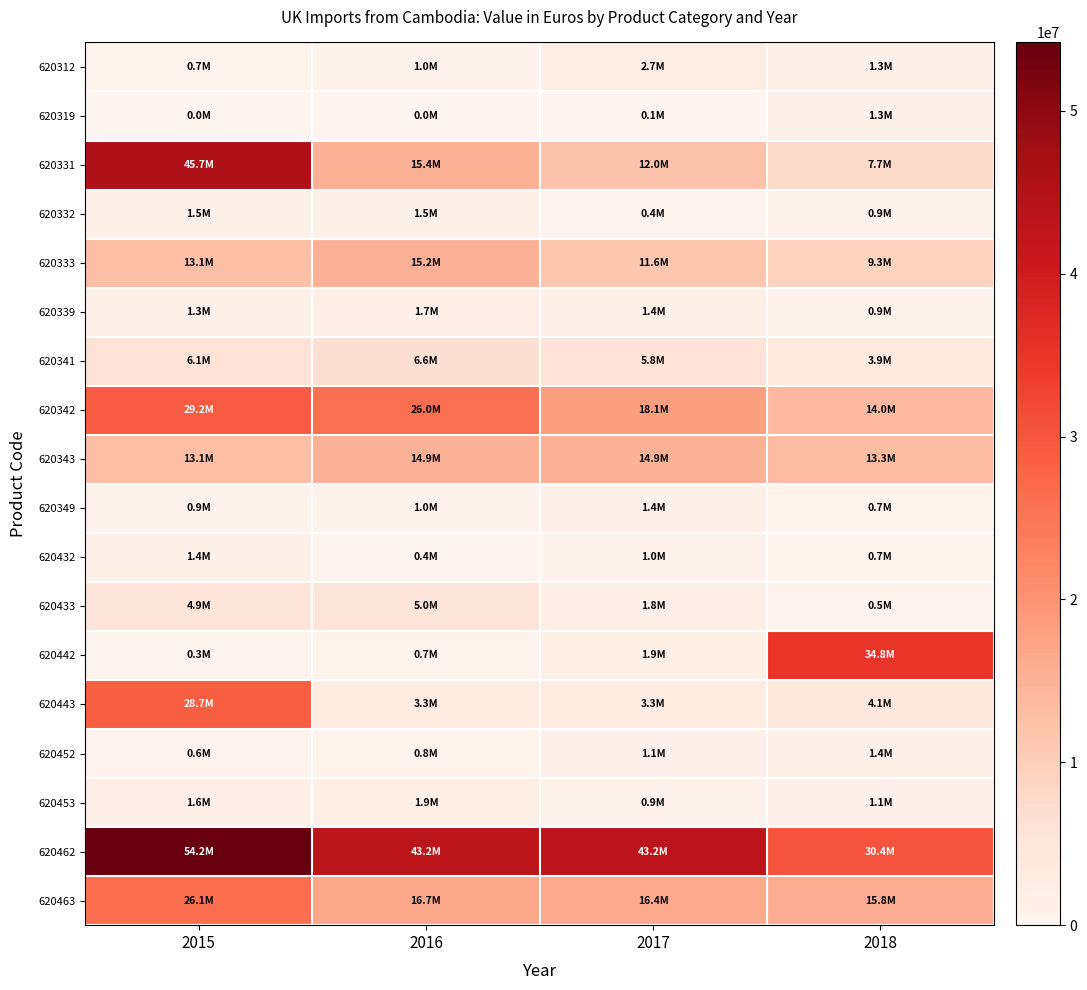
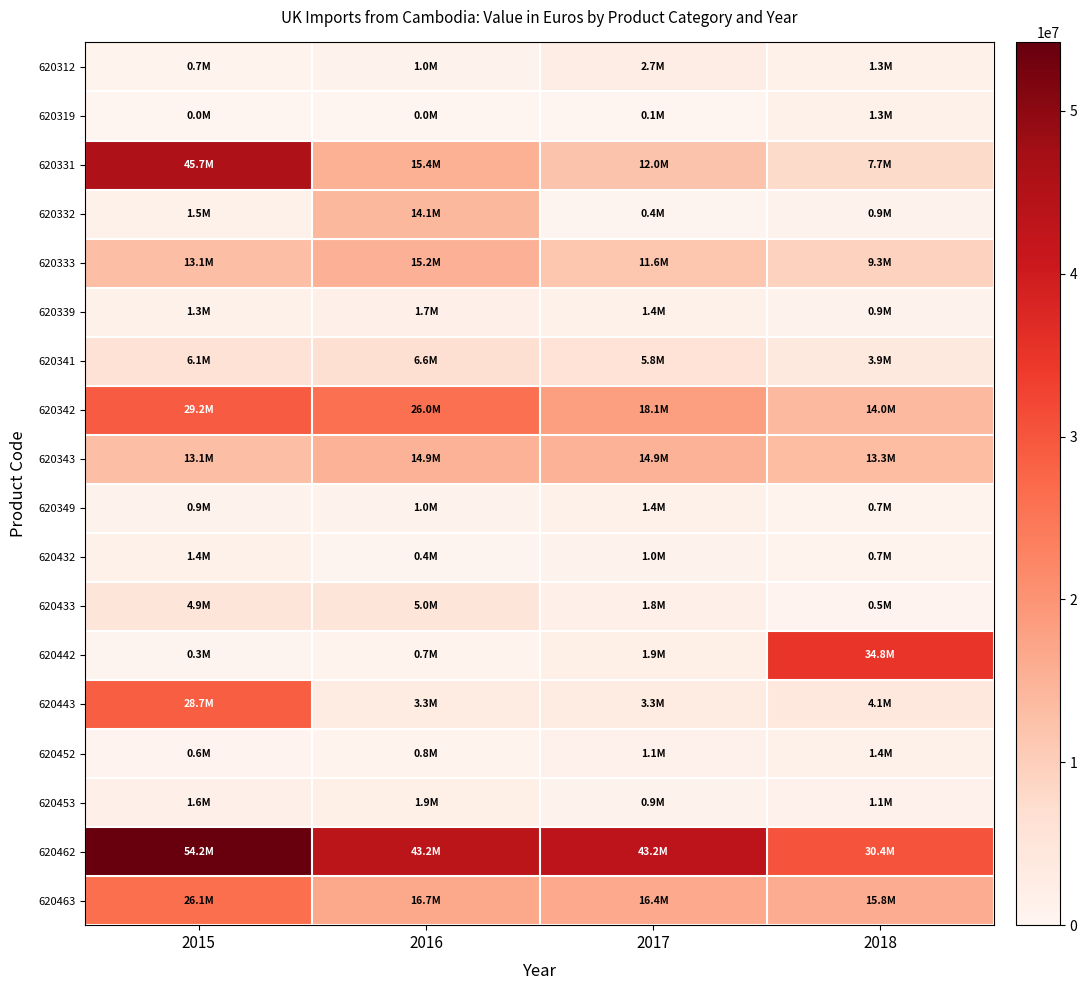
620332, 2016: 1.5M -> 14.1M
